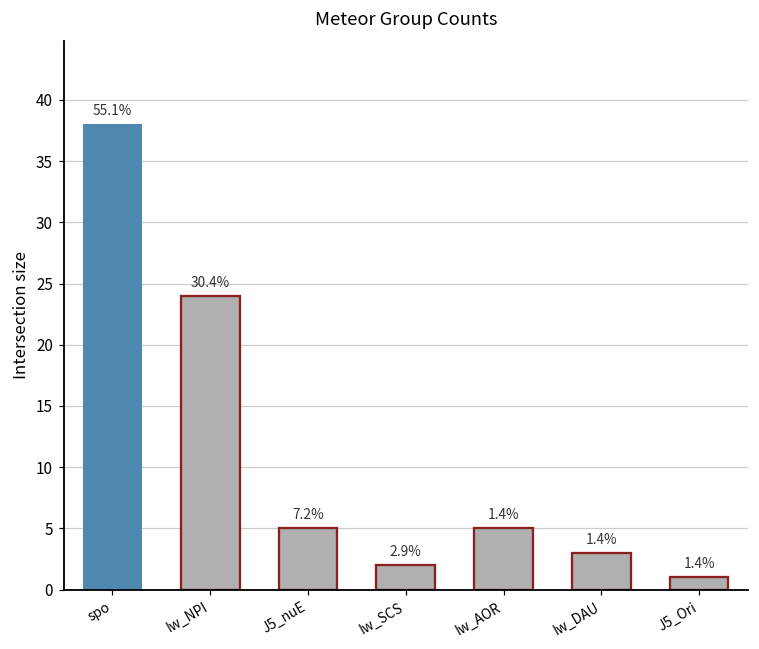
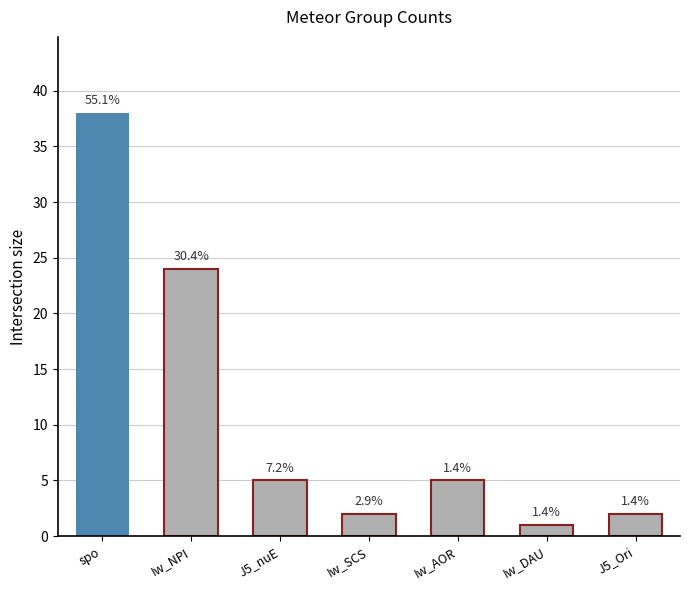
Iw_DAU: 3 -> 1
J5_Ori: 1 -> 2
